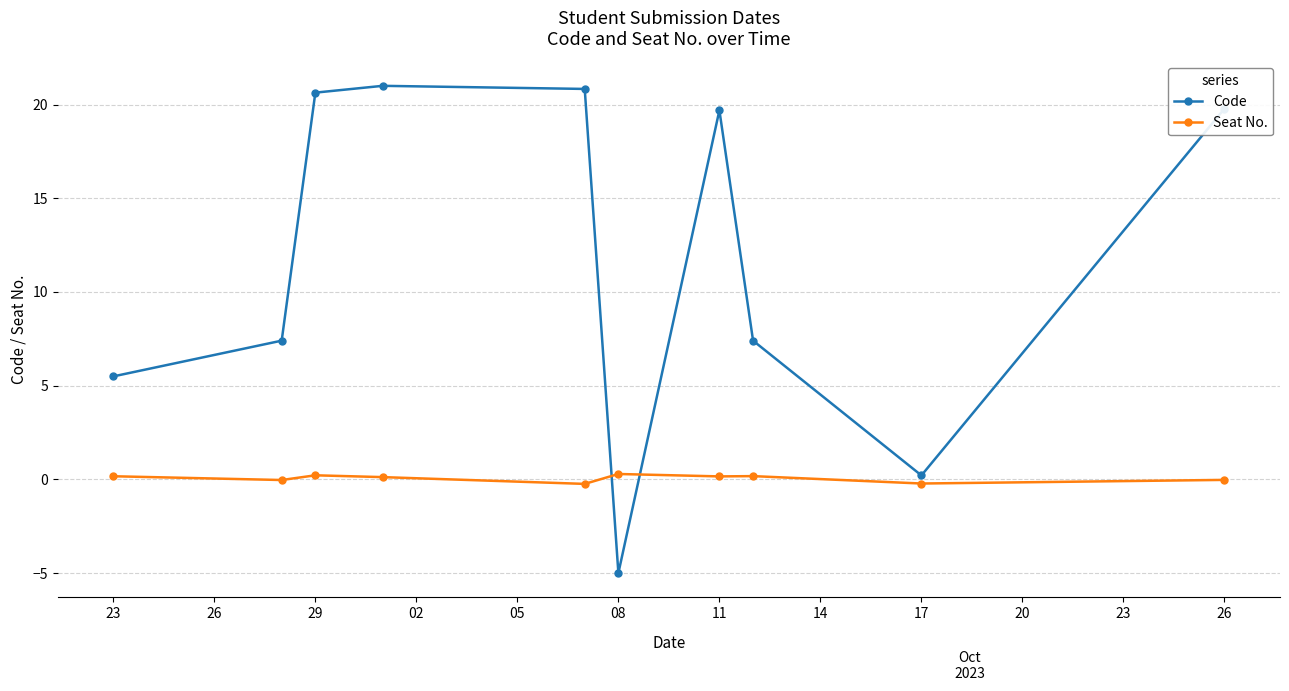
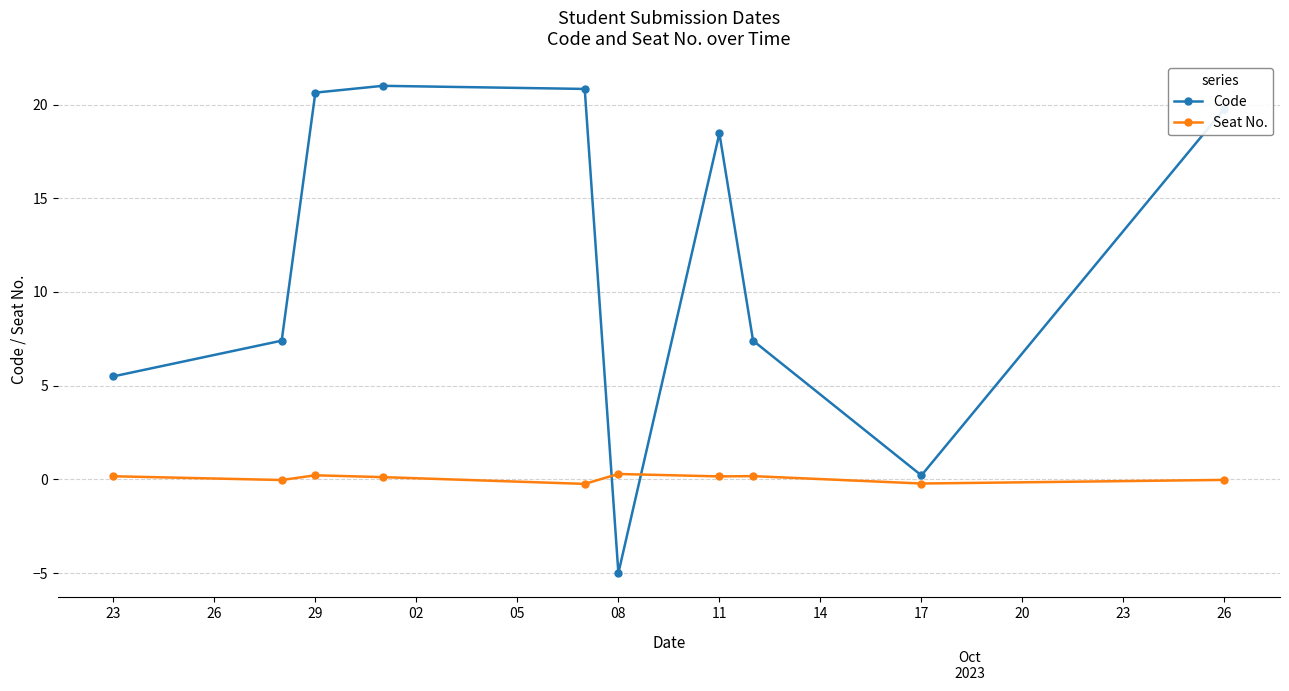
Code, 11: 19.7 -> 18.5
